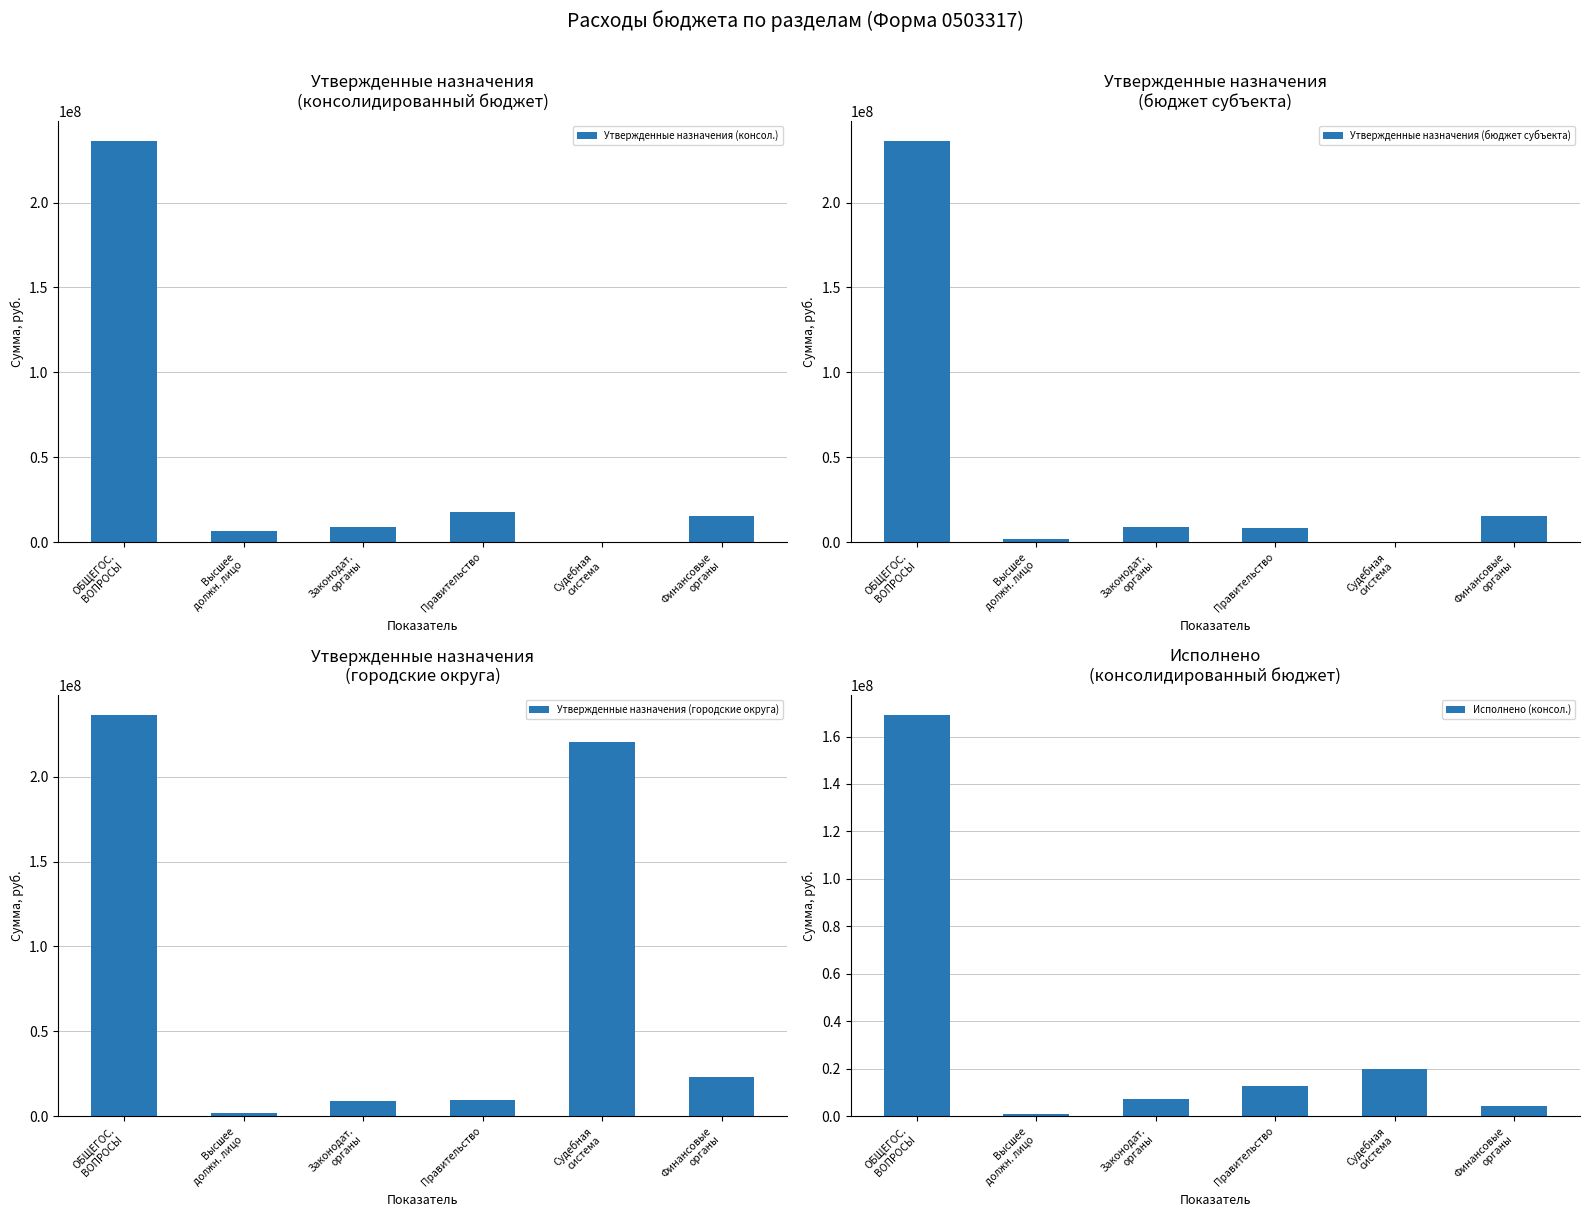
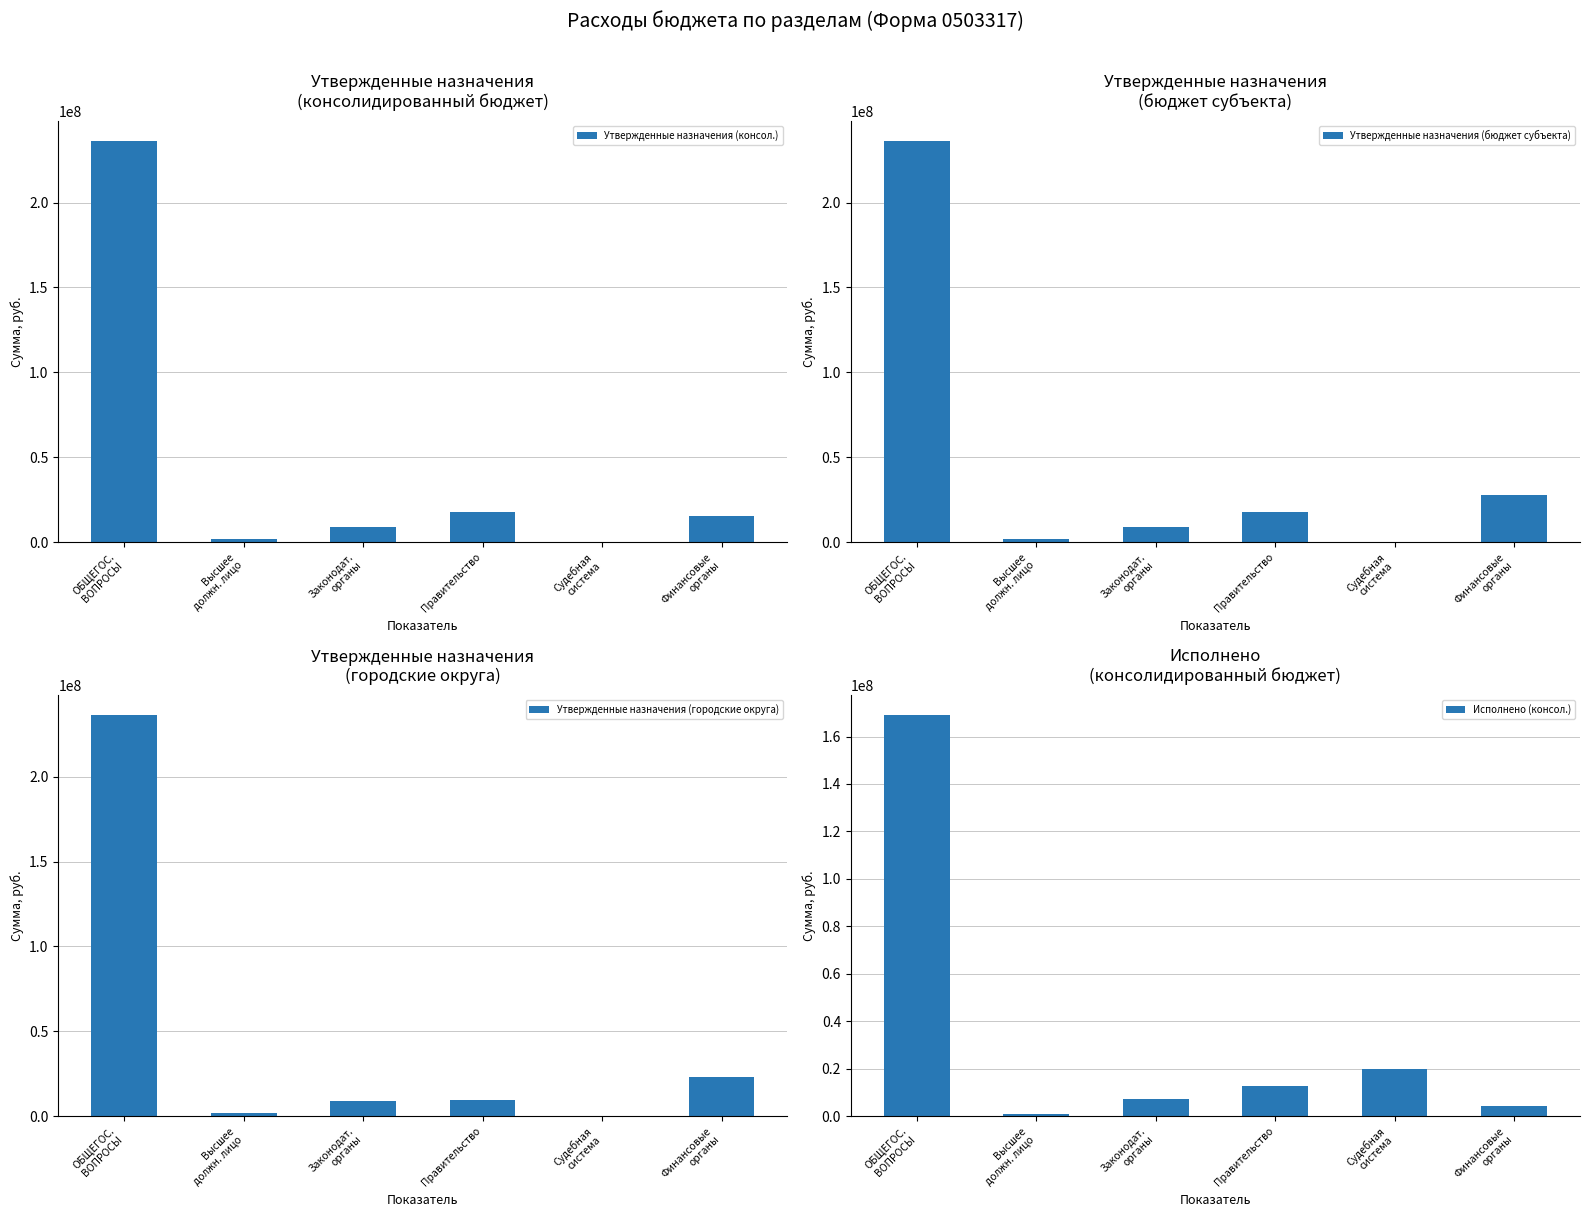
Утвержденные назначения (консолидированный бюджет), Высшее должн. лицо: 7000000 -> 2000000
Утвержденные назначения (бюджет субъекта), Правительство: 8000000 -> 18000000
Утвержденные назначения (бюджет субъекта), Финансовые органы: 16000000 -> 28000000
Утвержденные назначения (городские округа), Судебная система: 220000000 -> 0
